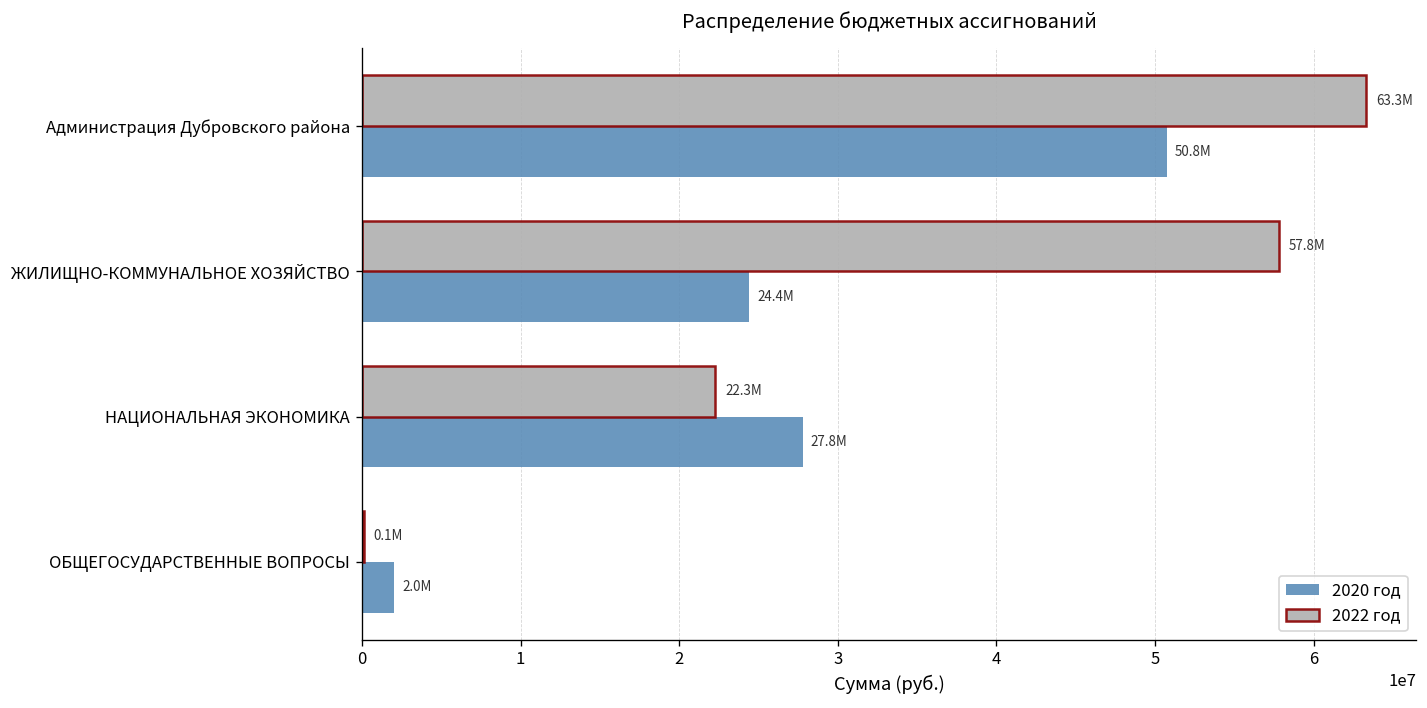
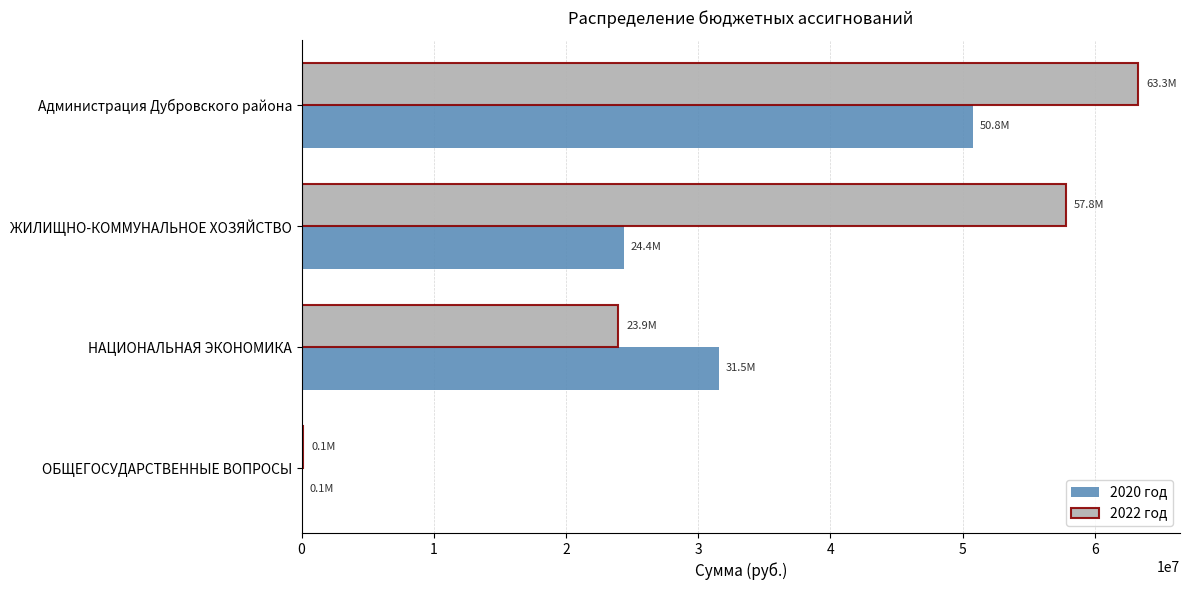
2022 год, НАЦИОНАЛЬНАЯ ЭКОНОМИКА: 22.3M -> 23.9M
2020 год, НАЦИОНАЛЬНАЯ ЭКОНОМИКА: 27.8M -> 31.5M
2020 год, ОБЩЕГОСУДАРСТВЕННЫЕ ВОПРОСЫ: 2.0M -> 0.1M
